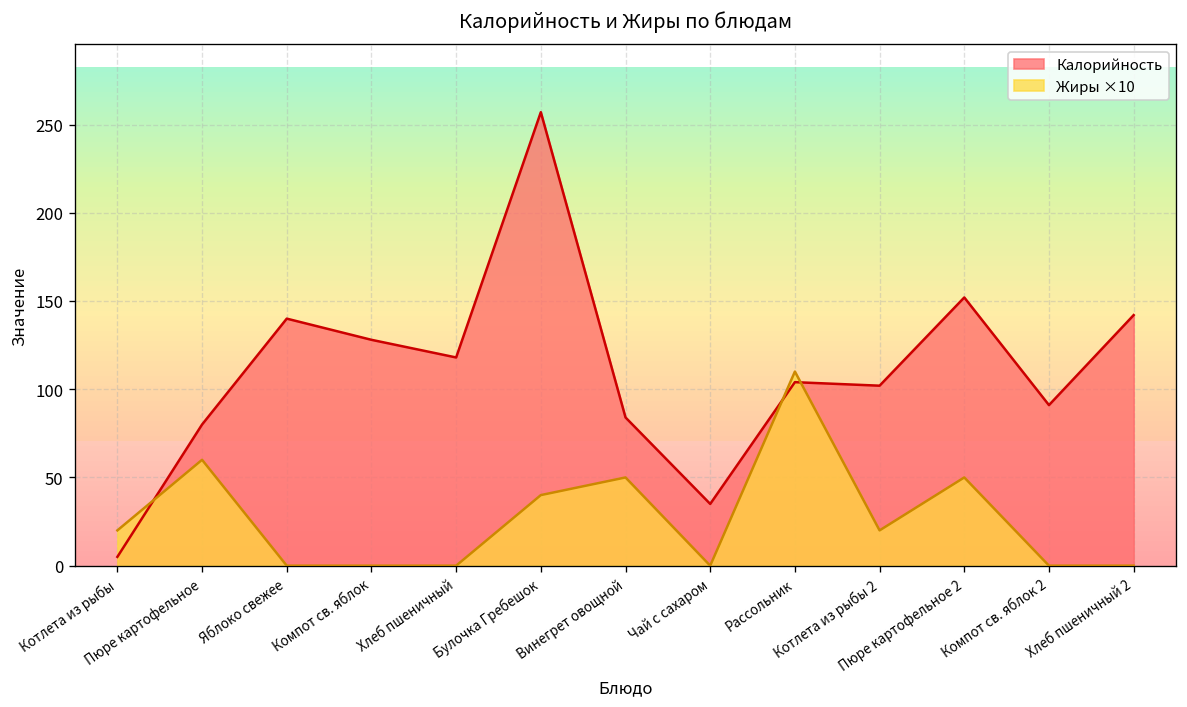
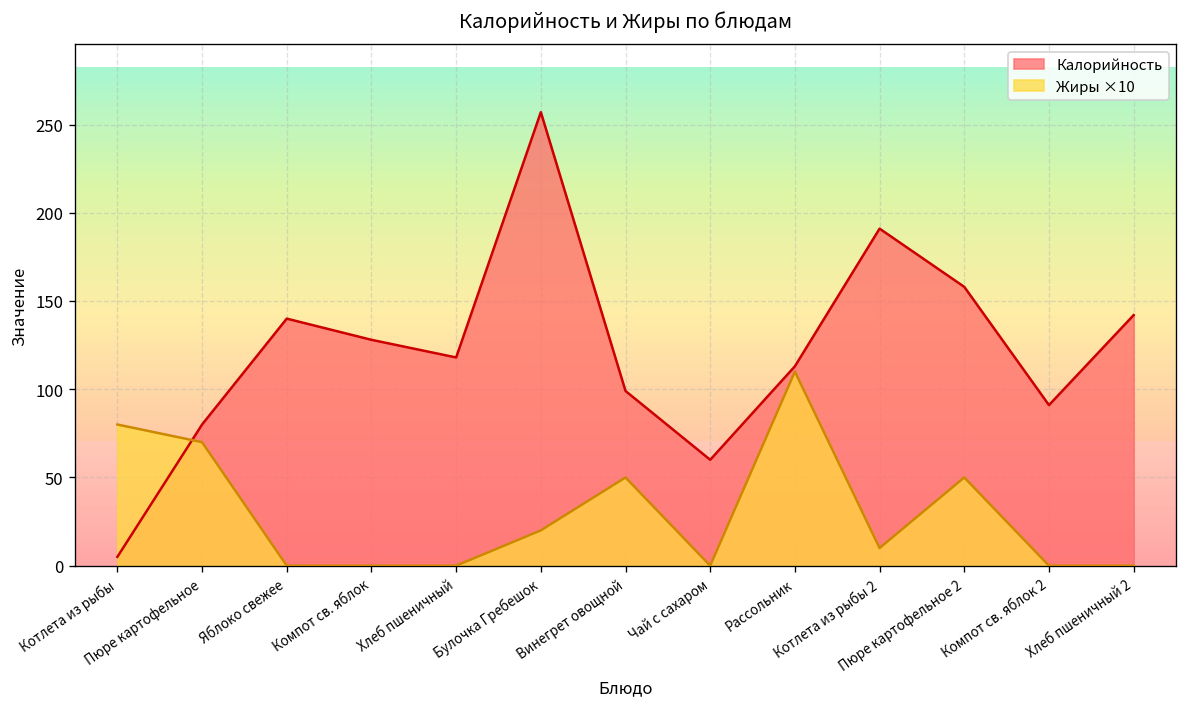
Жиры ×10, Котлета из рыбы: 20 -> 80
Жиры ×10, Пюре картофельное: 60 -> 70
Жиры ×10, Булочка Гребешок: 40 -> 20
Калорийность, Винегрет овощной: 84 -> 99
Калорийность, Чай с сахаром: 35 -> 60
Калорийность, Рассольник: 104 -> 113
Калорийность, Котлета из рыбы 2: 102 -> 191
Жиры ×10, Котлета из рыбы 2: 20 -> 10
Калорийность, Пюре картофельное 2: 152 -> 158
